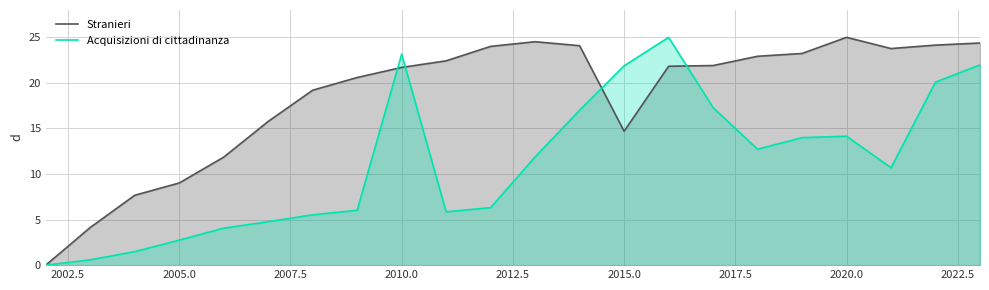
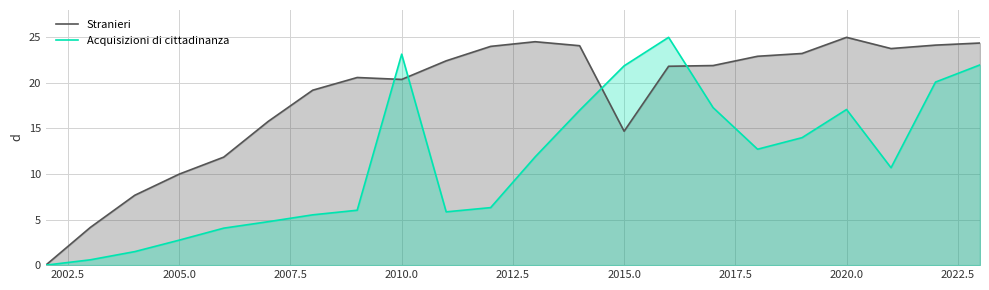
Stranieri, 2005.0: 9 -> 10
Stranieri, 2010.0: 22 -> 20
Acquisizioni di cittadinanza, 2020.0: 14 -> 17
